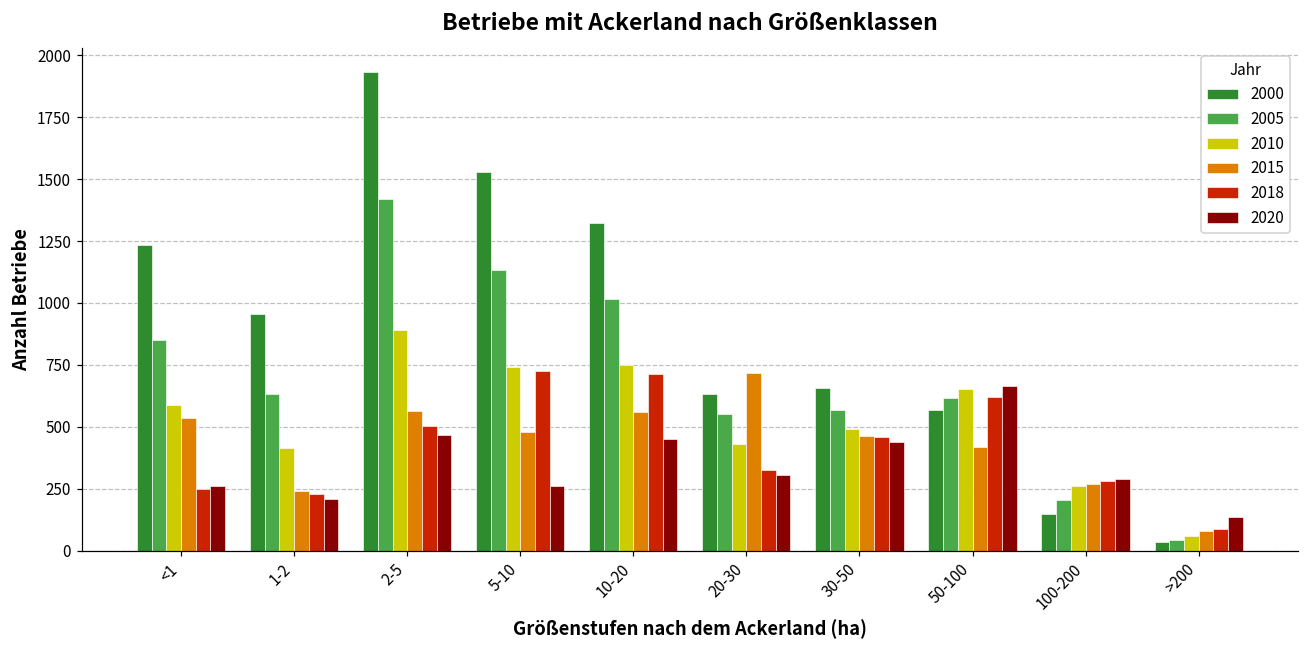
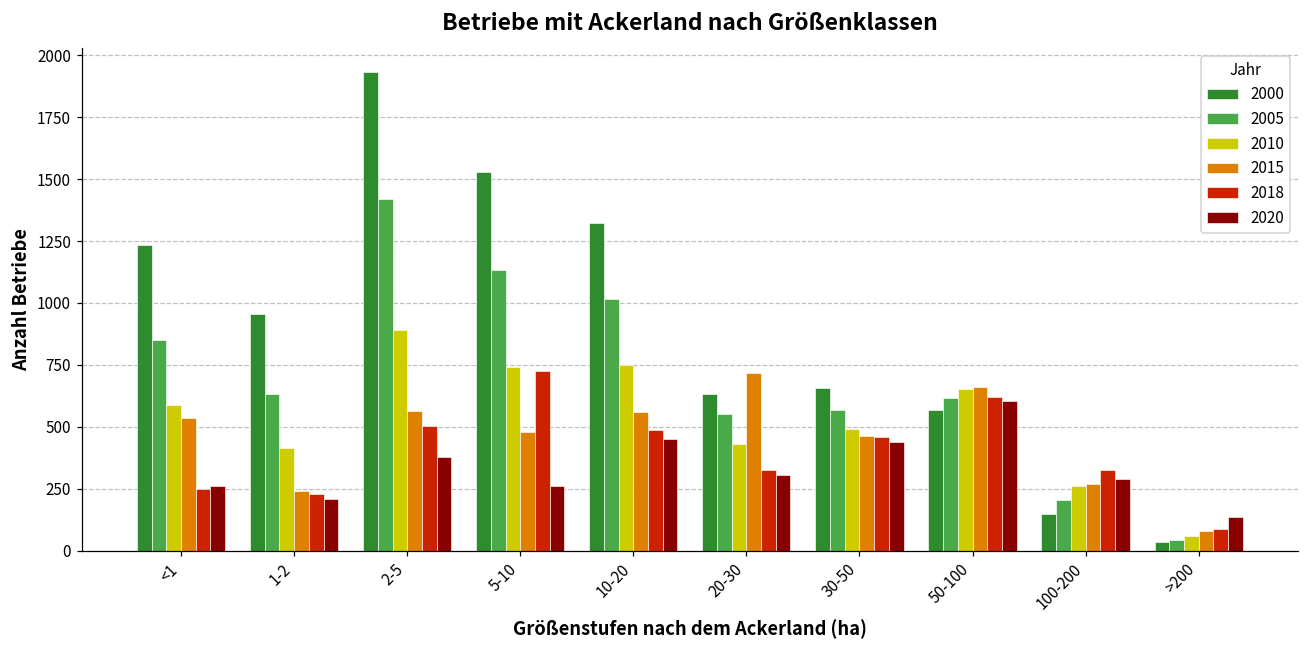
2020, 2-5: 470 -> 380
2018, 10-20: 710 -> 490
2015, 50-100: 420 -> 660
2020, 50-100: 670 -> 600
2018, 100-200: 280 -> 330
